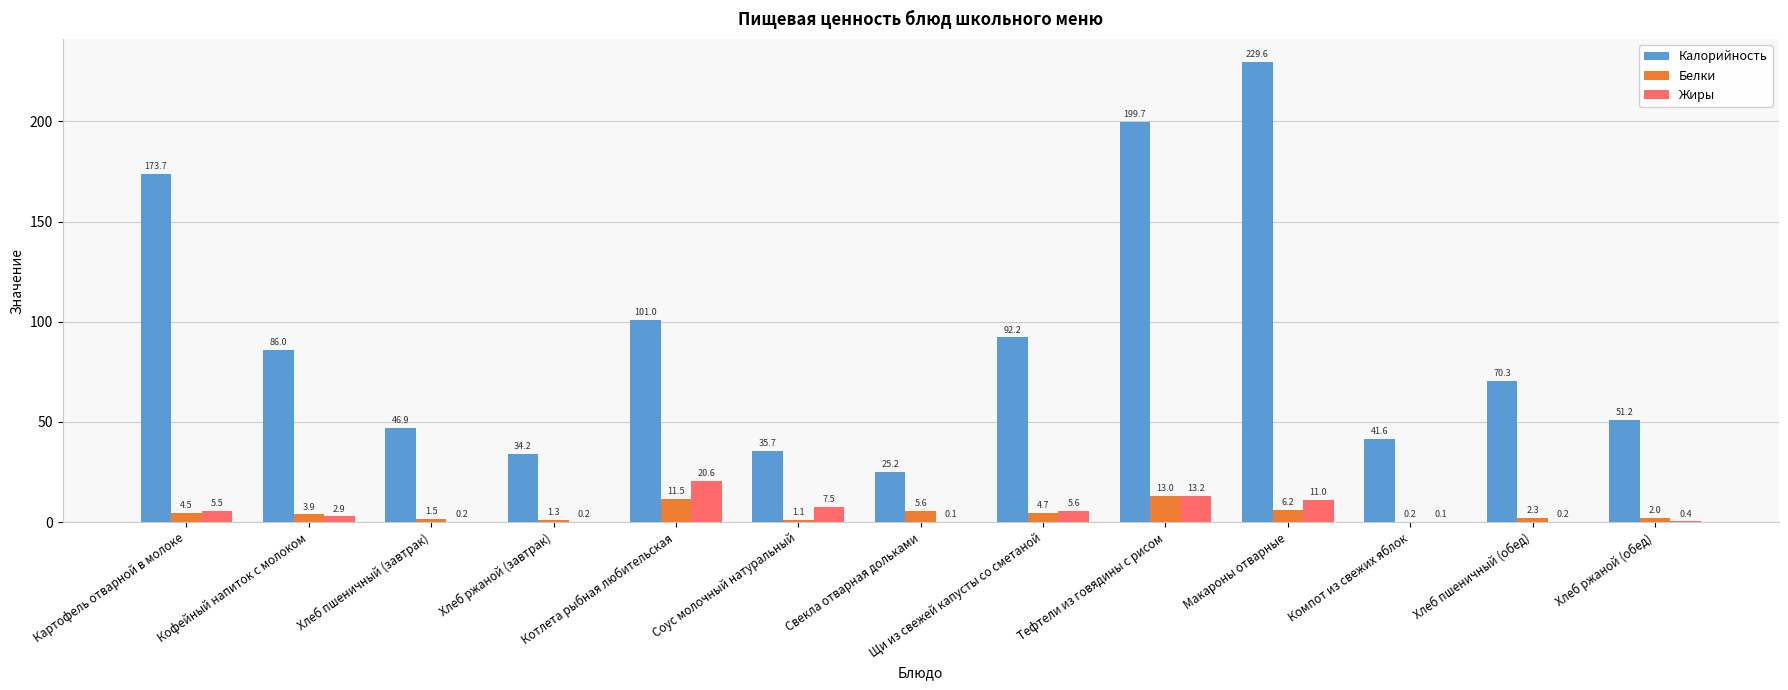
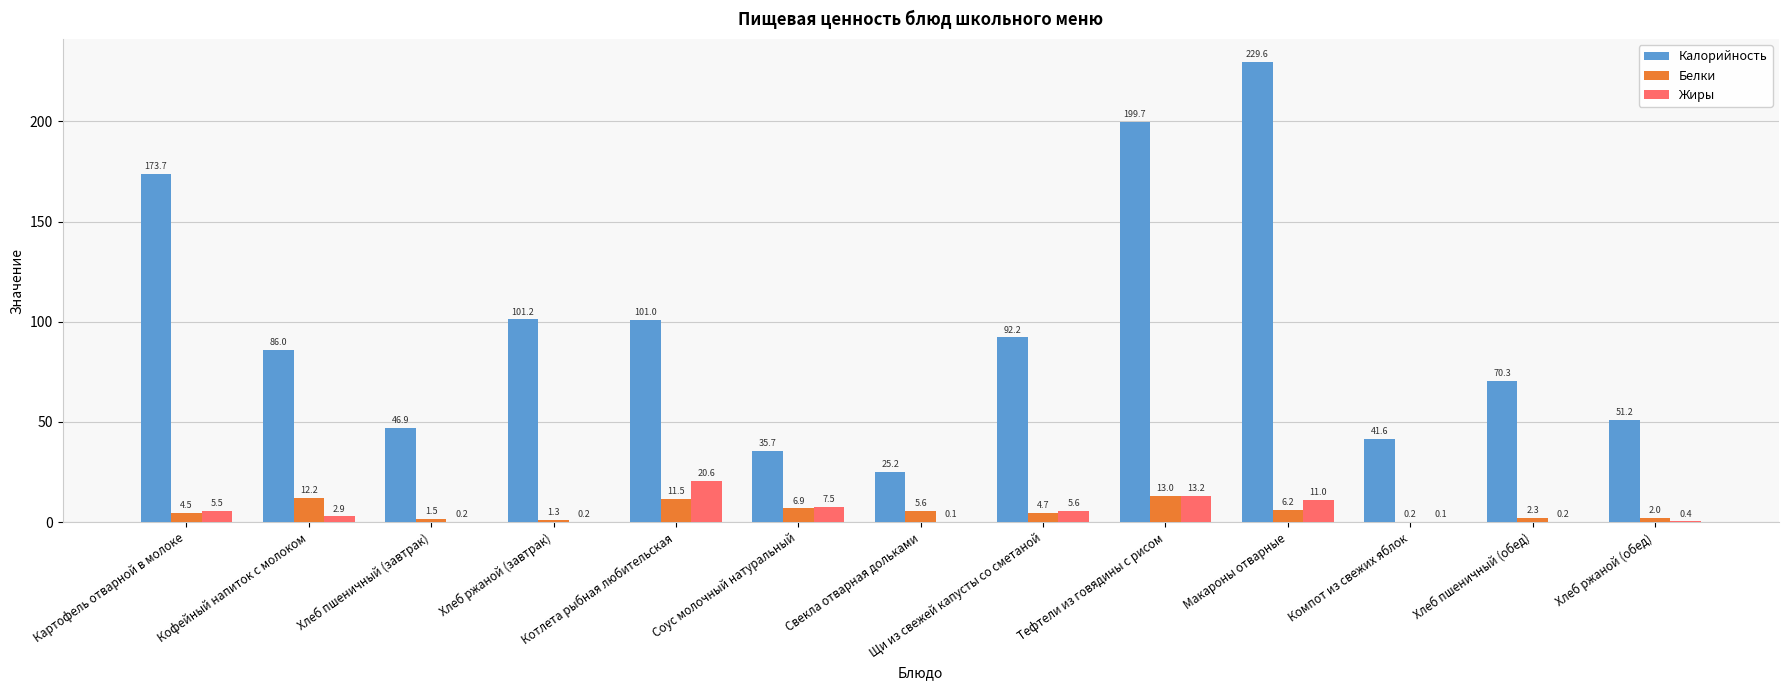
Белки, Кофейный напиток с молоком: 3.9 -> 12.2
Калорийность, Хлеб ржаной (завтрак): 34.2 -> 101.2
Белки, Соус молочный натуральный: 1.1 -> 6.9
